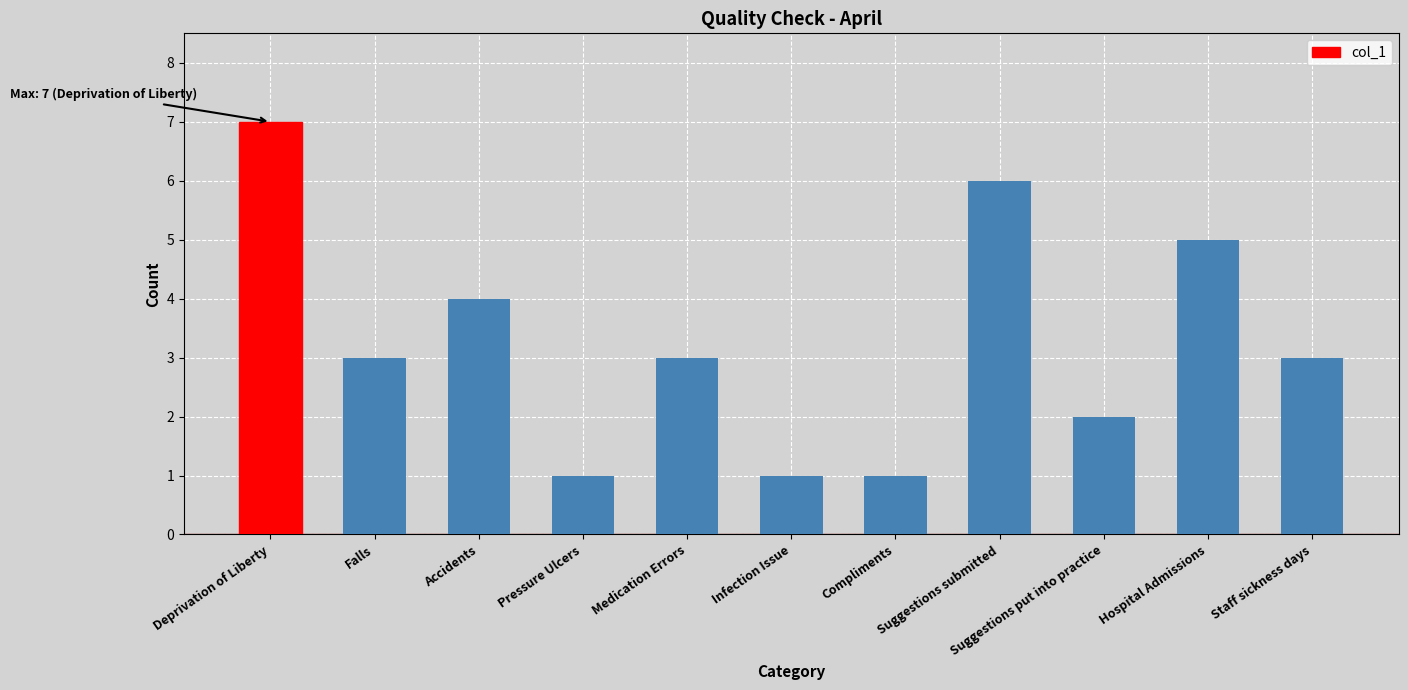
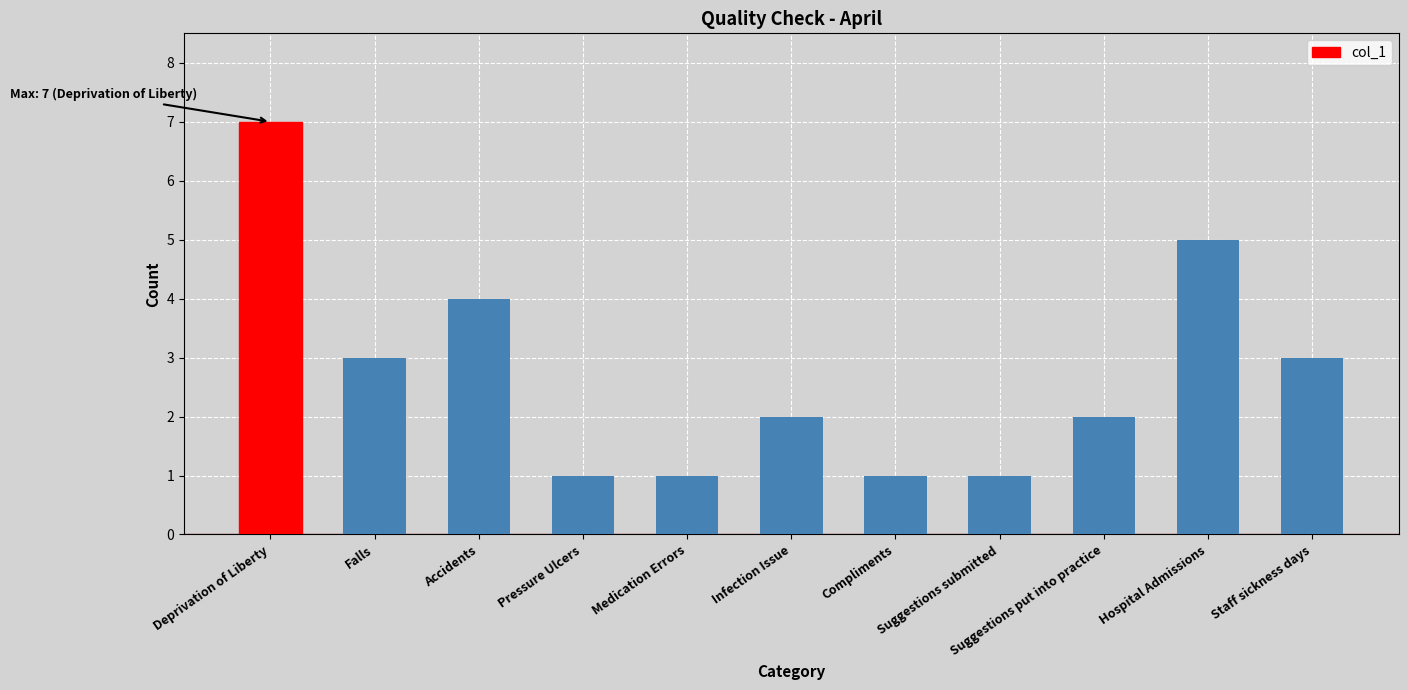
Medication Errors: 3 -> 1
Infection Issue: 1 -> 2
Suggestions submitted: 6 -> 1
